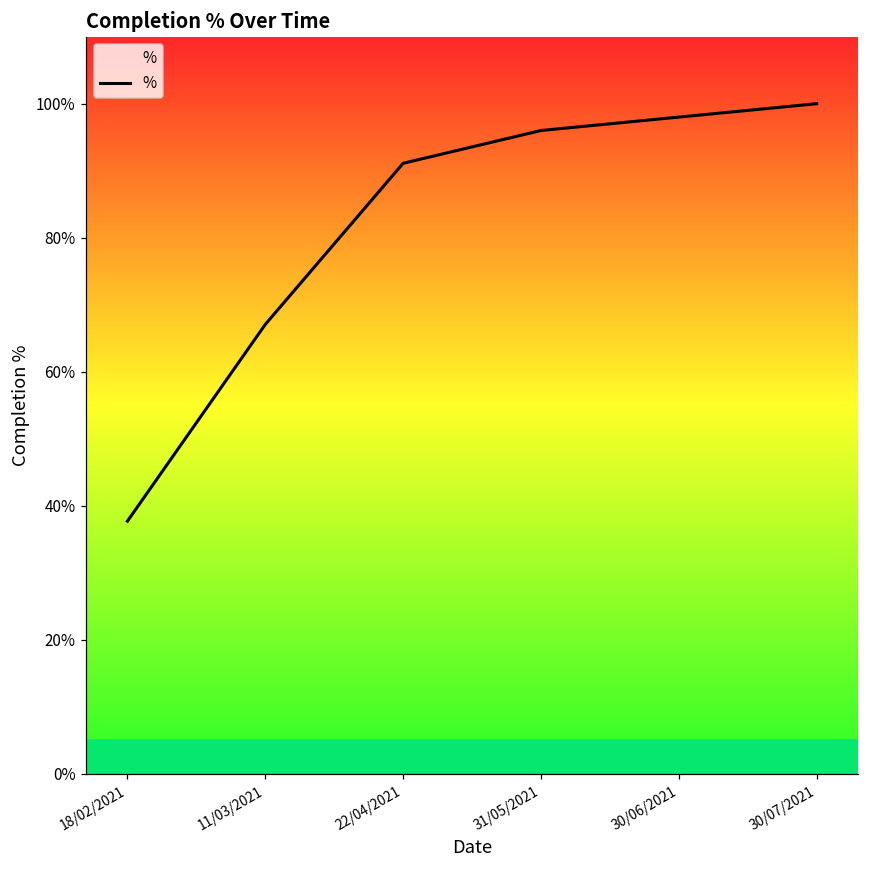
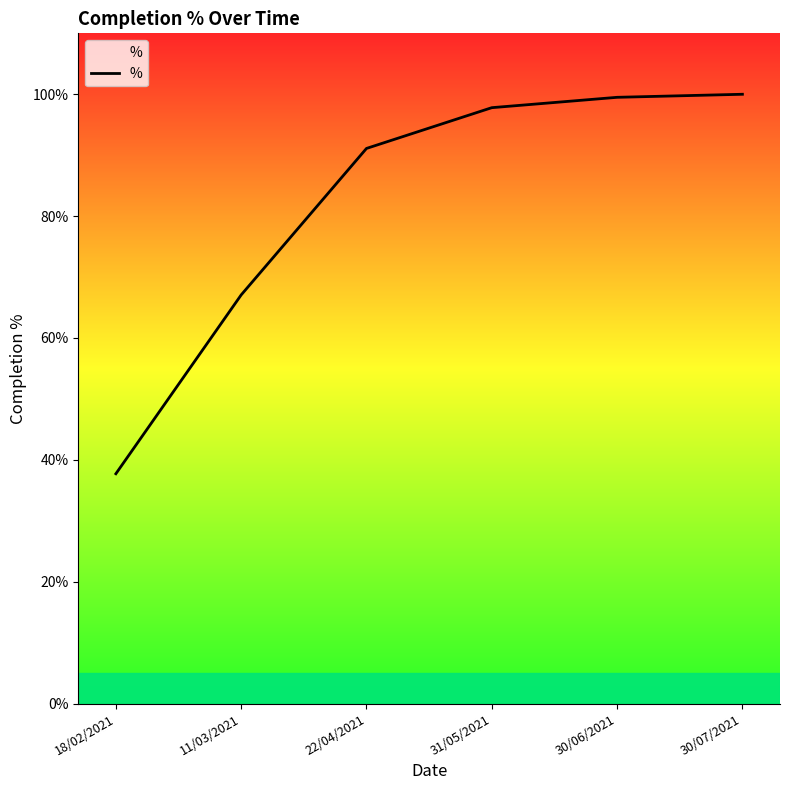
31/05/2021: 96% -> 98%
30/06/2021: 98% -> 100%
